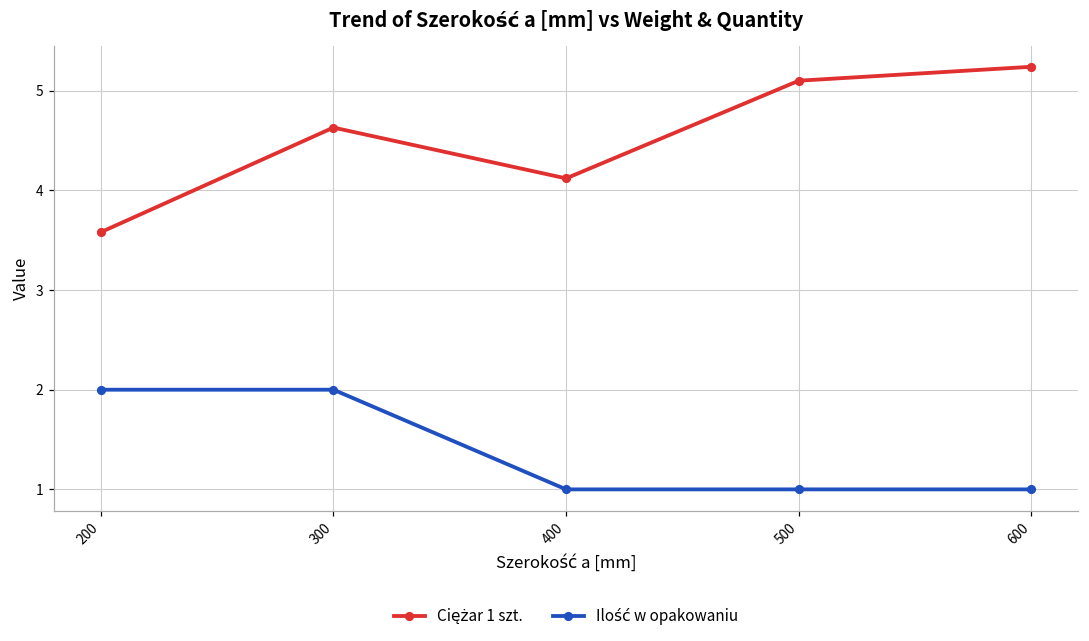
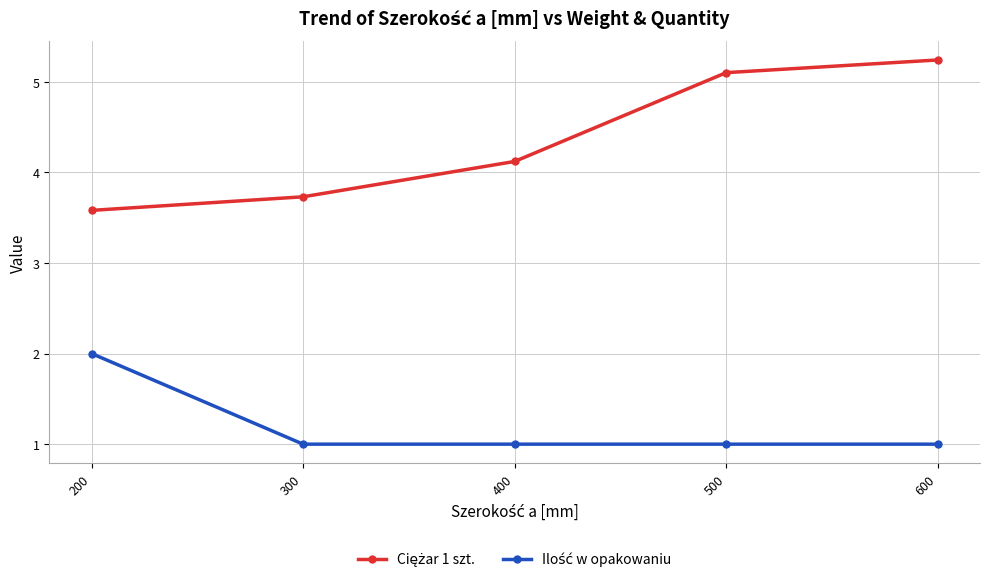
Ciężar 1 szt., 300: 4.6 -> 3.7
Ilość w opakowaniu, 300: 2 -> 1
